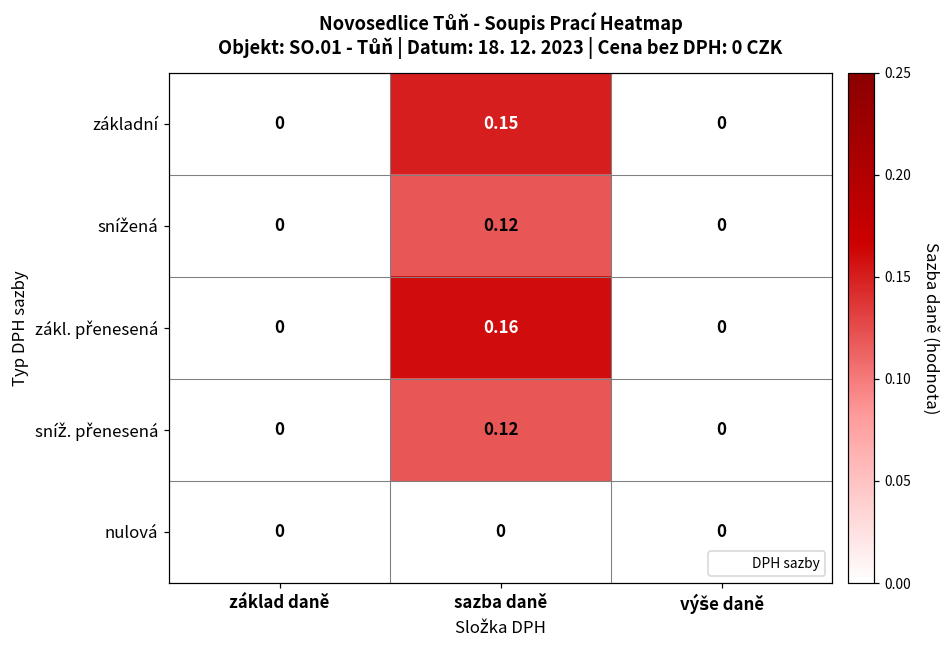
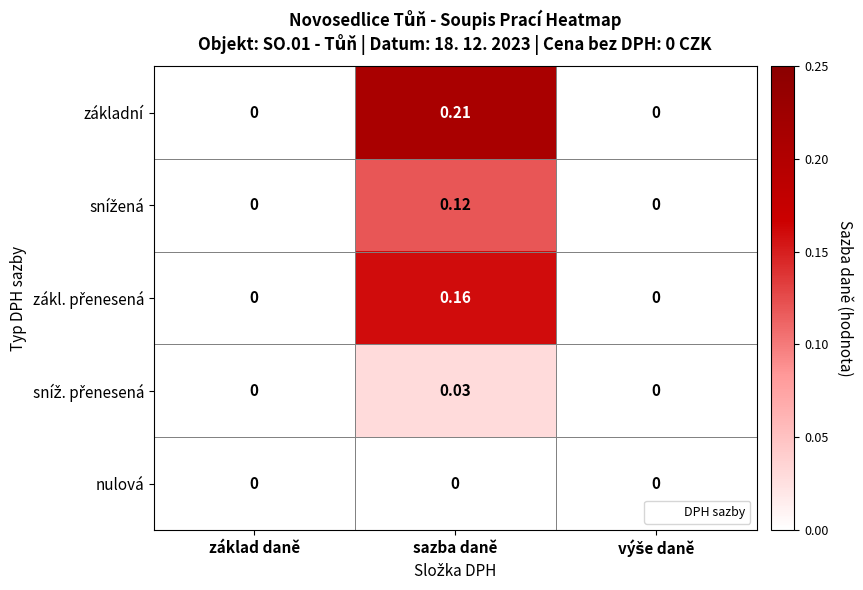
základní, sazba daně: 0.15 -> 0.21
sníž. přenesená, sazba daně: 0.12 -> 0.03
